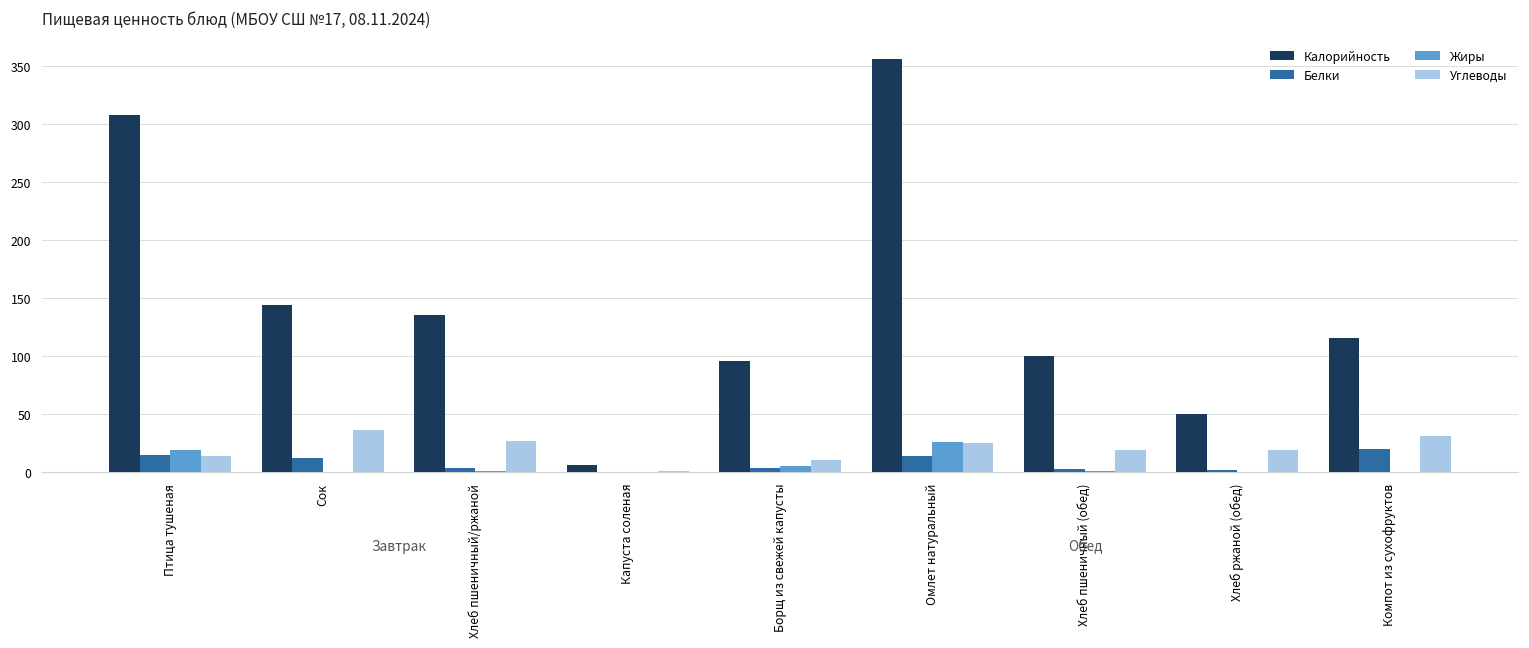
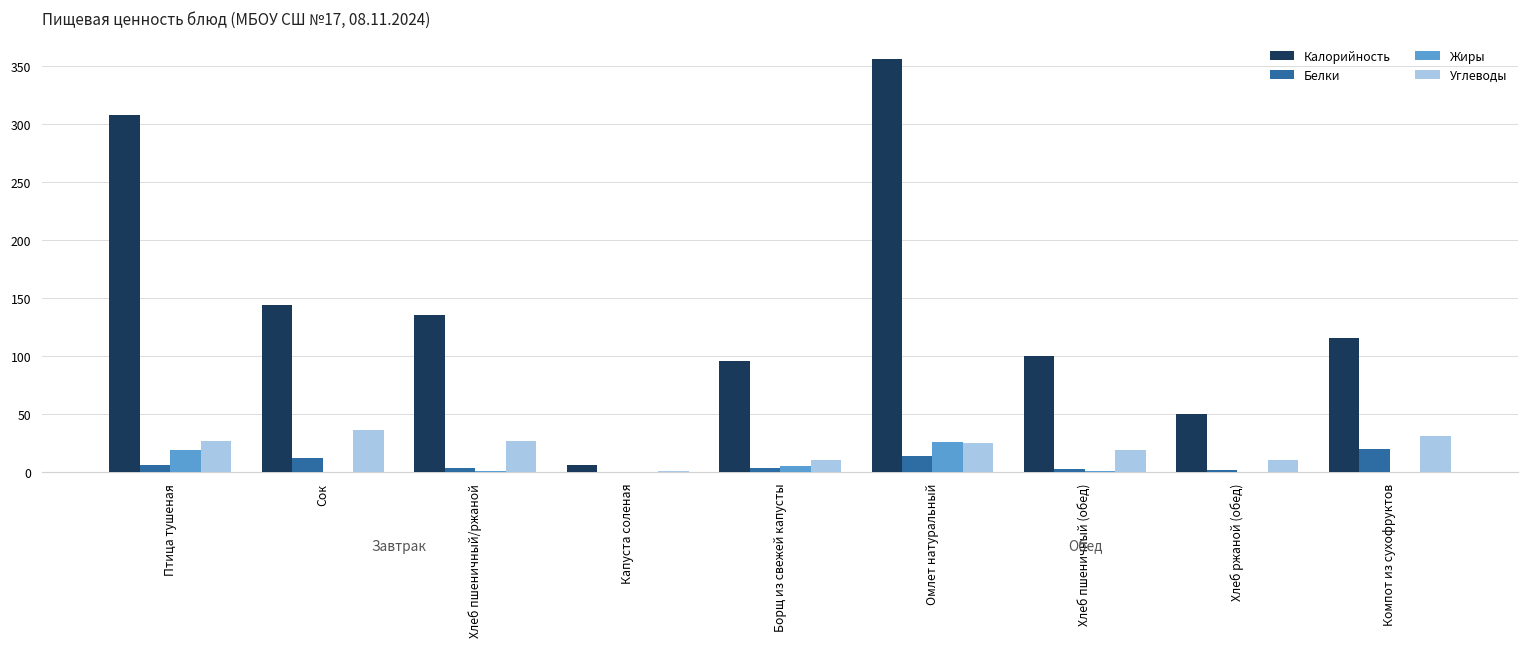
Белки, Птица тушеная: 15 -> 6
Углеводы, Птица тушеная: 14 -> 27
Углеводы, Хлеб ржаной (обед): 19 -> 10
